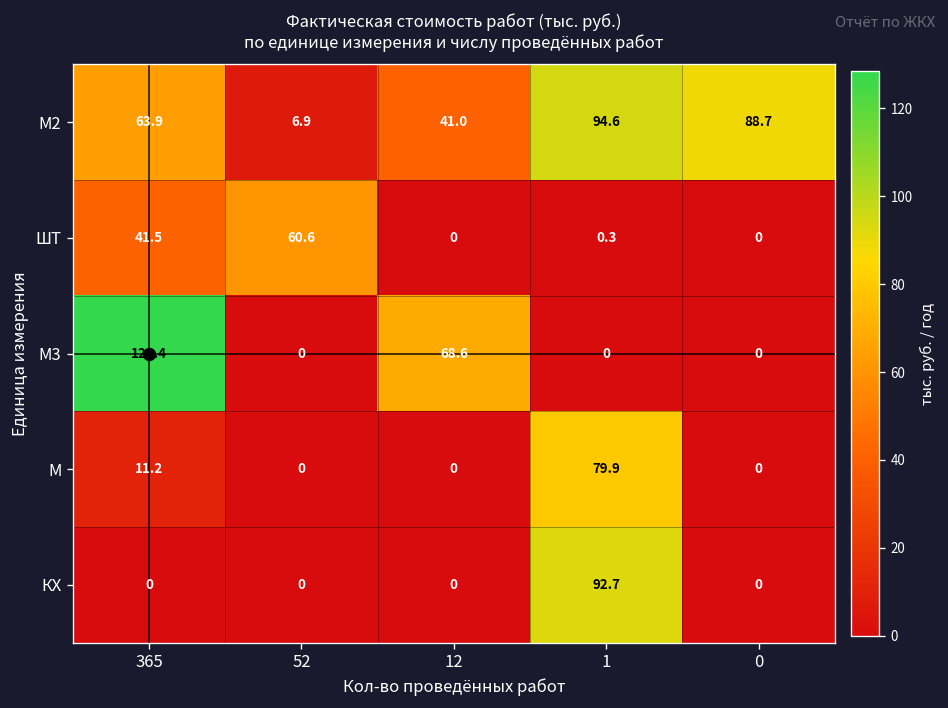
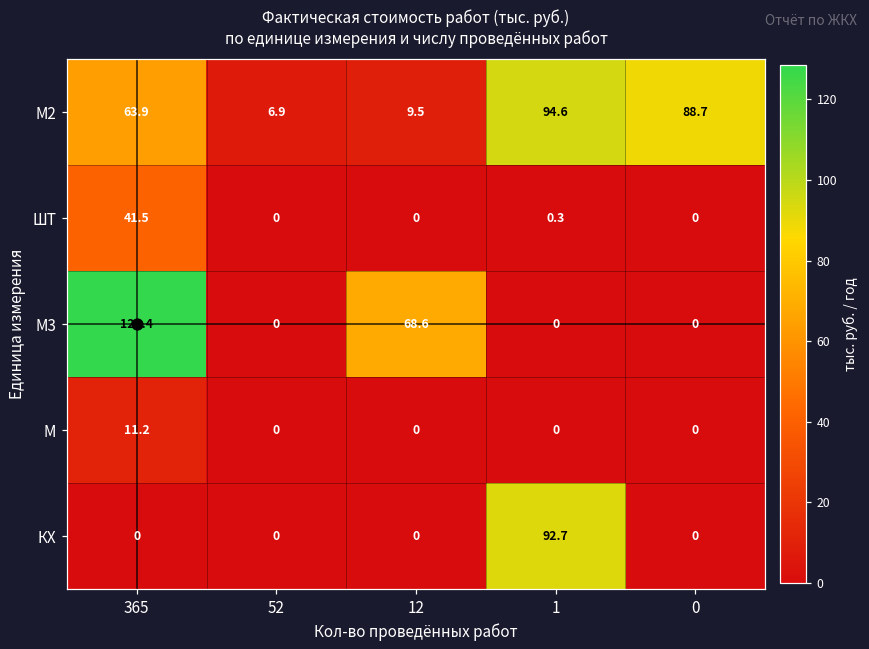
М2, 12: 41.0 -> 9.5
ШТ, 52: 60.6 -> 0
М, 1: 79.9 -> 0
